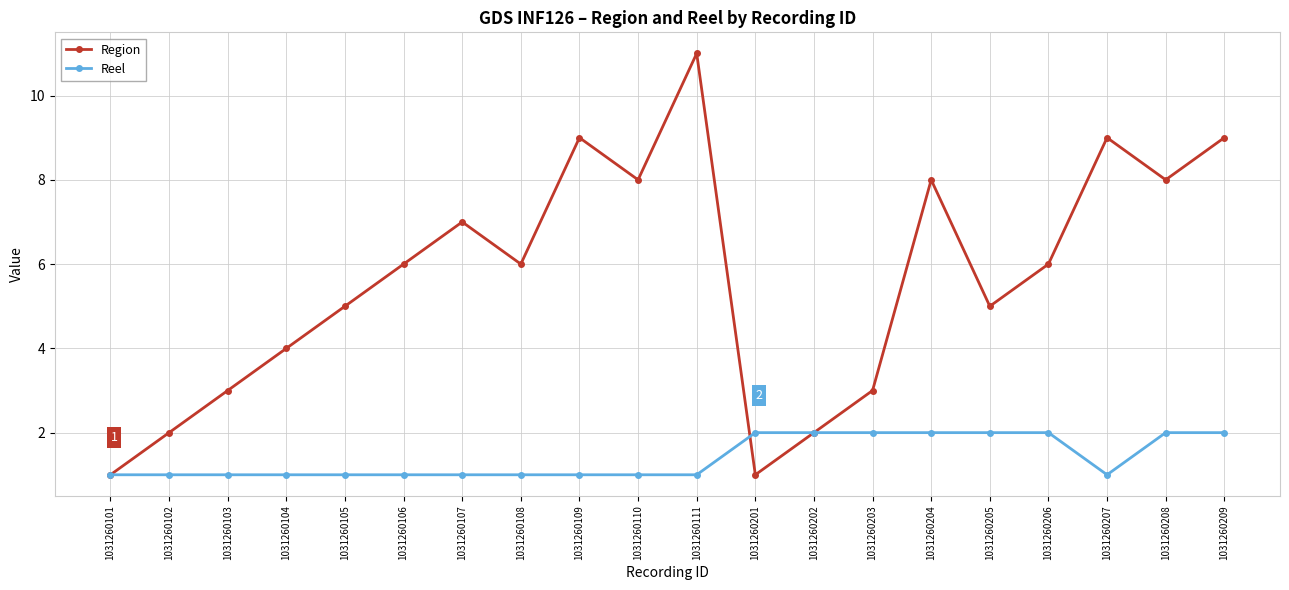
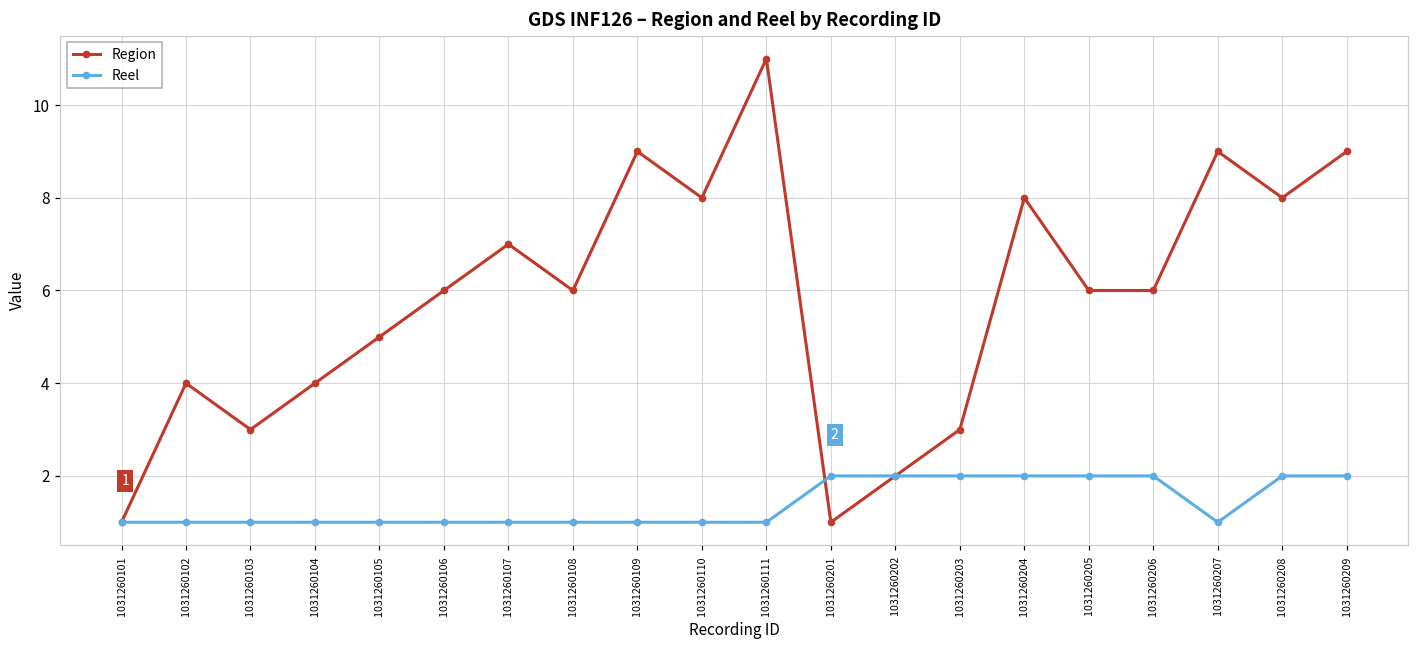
Region, 1031260102: 2 -> 4
Region, 1031260205: 5 -> 6
